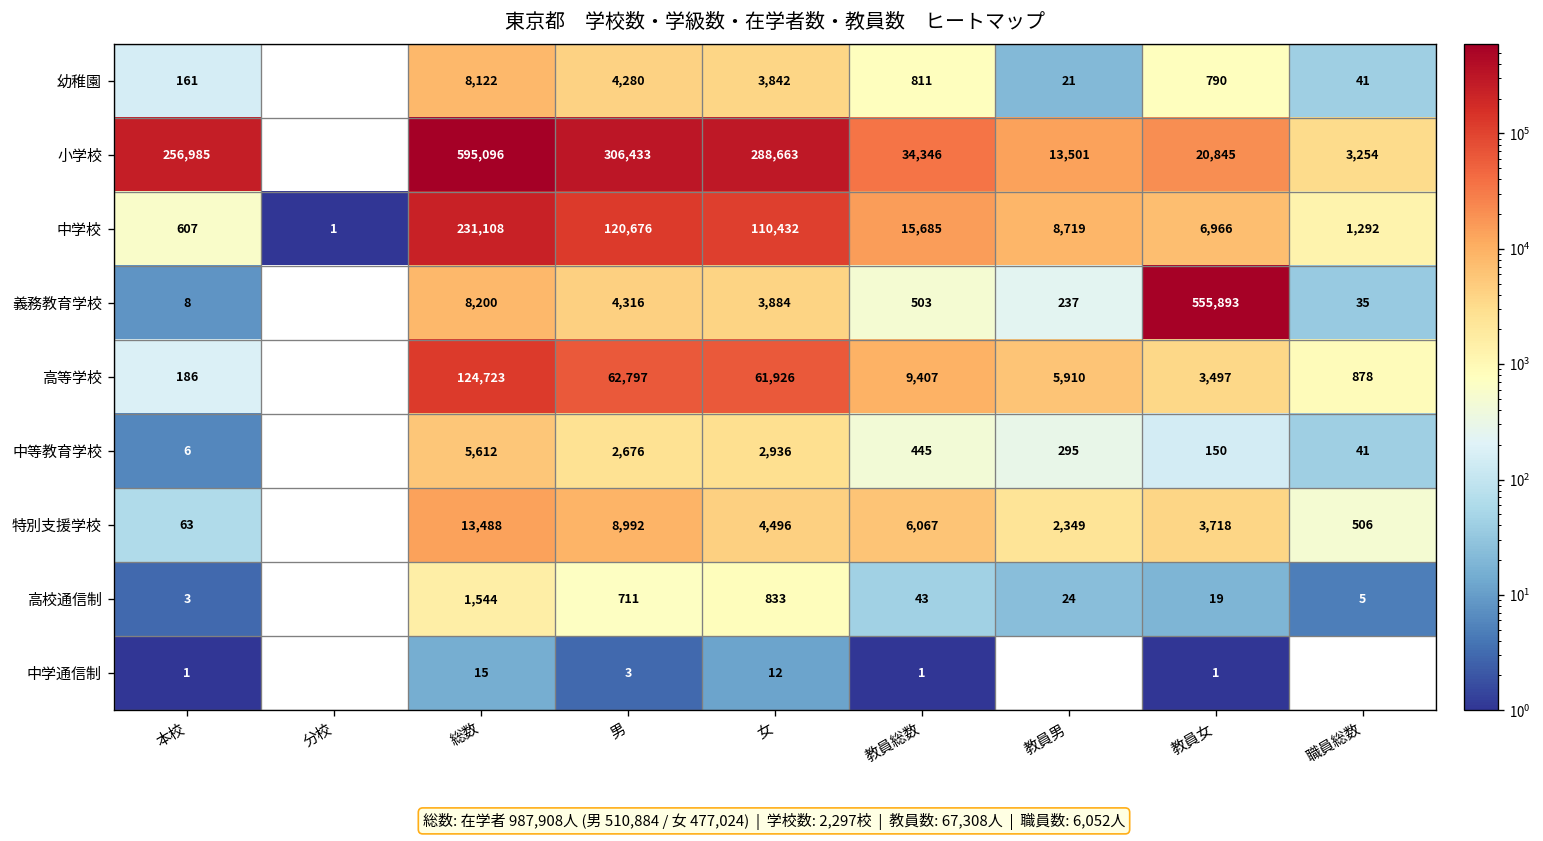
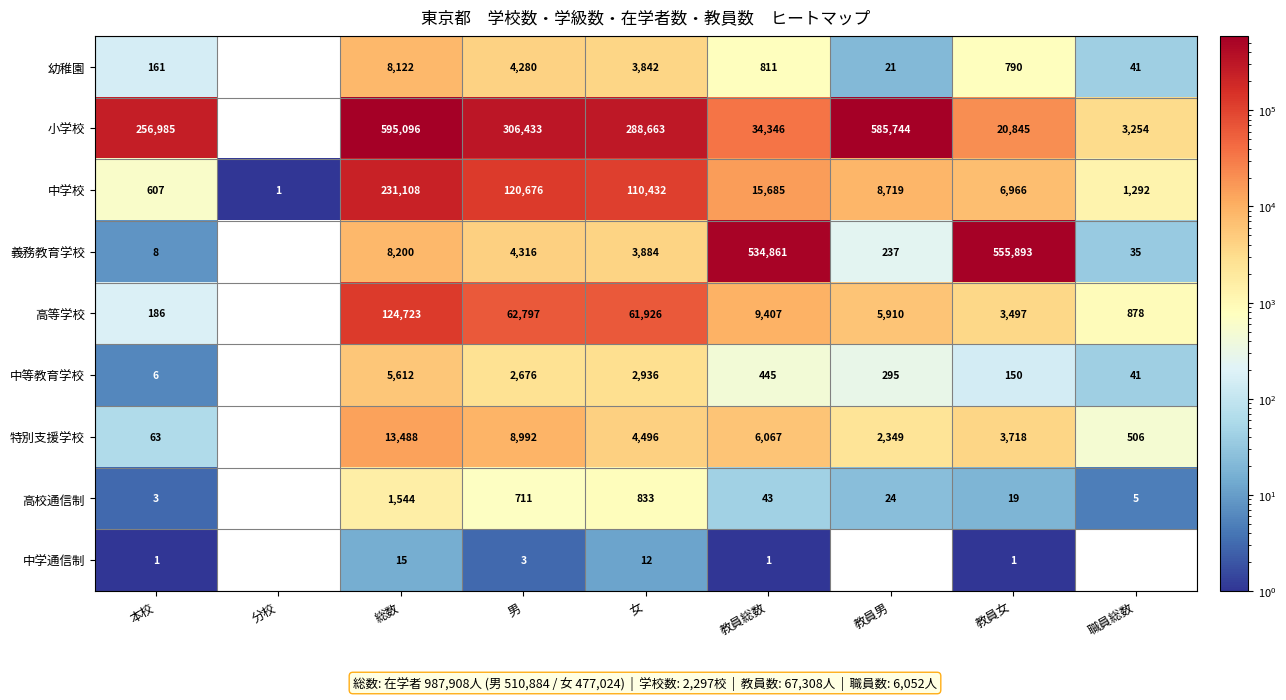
小学校, 教員男: 13,501 -> 585,744
義務教育学校, 教員総数: 503 -> 534,861
